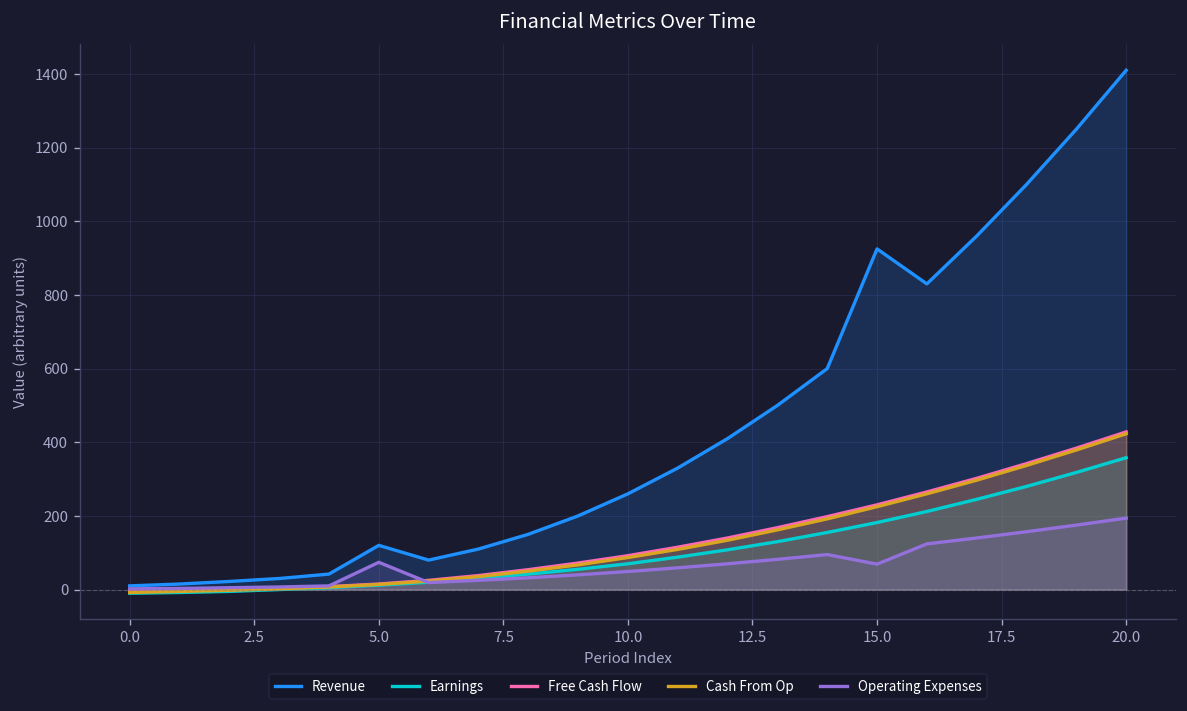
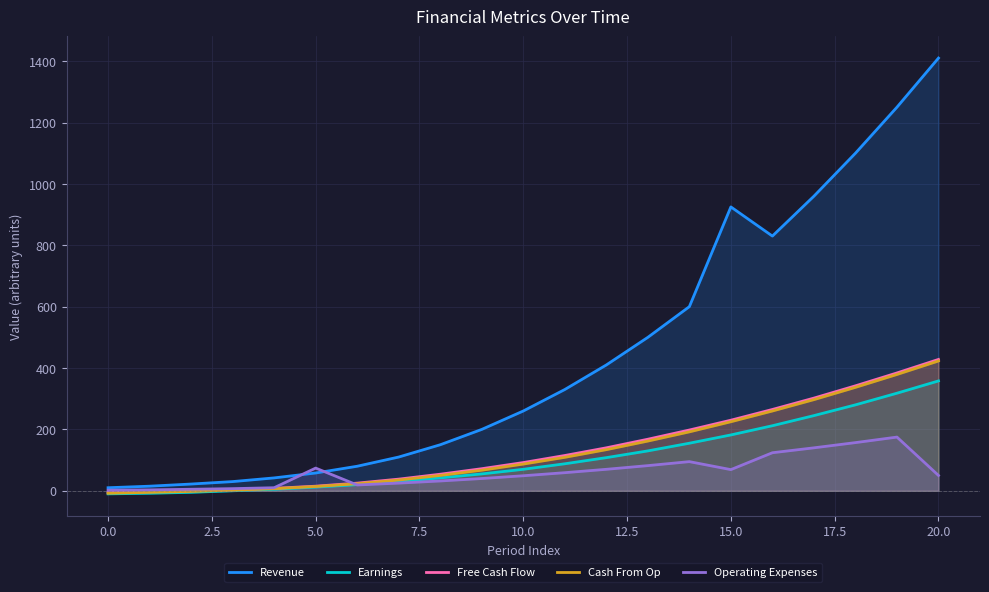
Revenue, 5.0: 120 -> 60
Operating Expenses, 20.0: 190 -> 50
